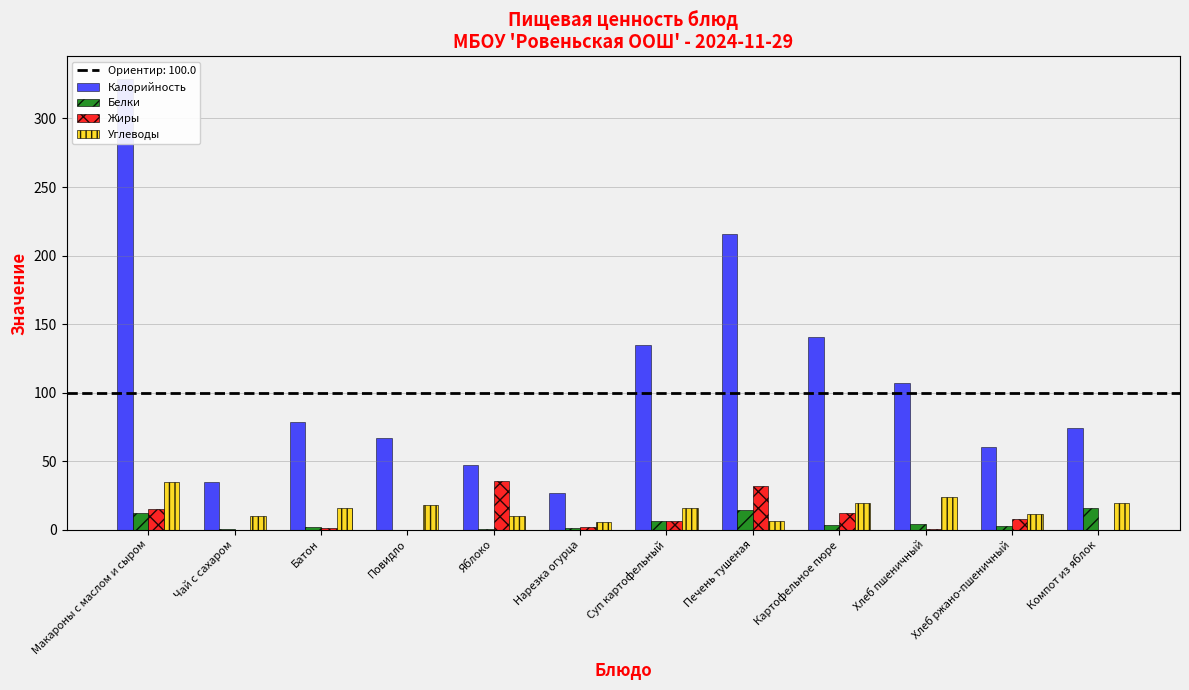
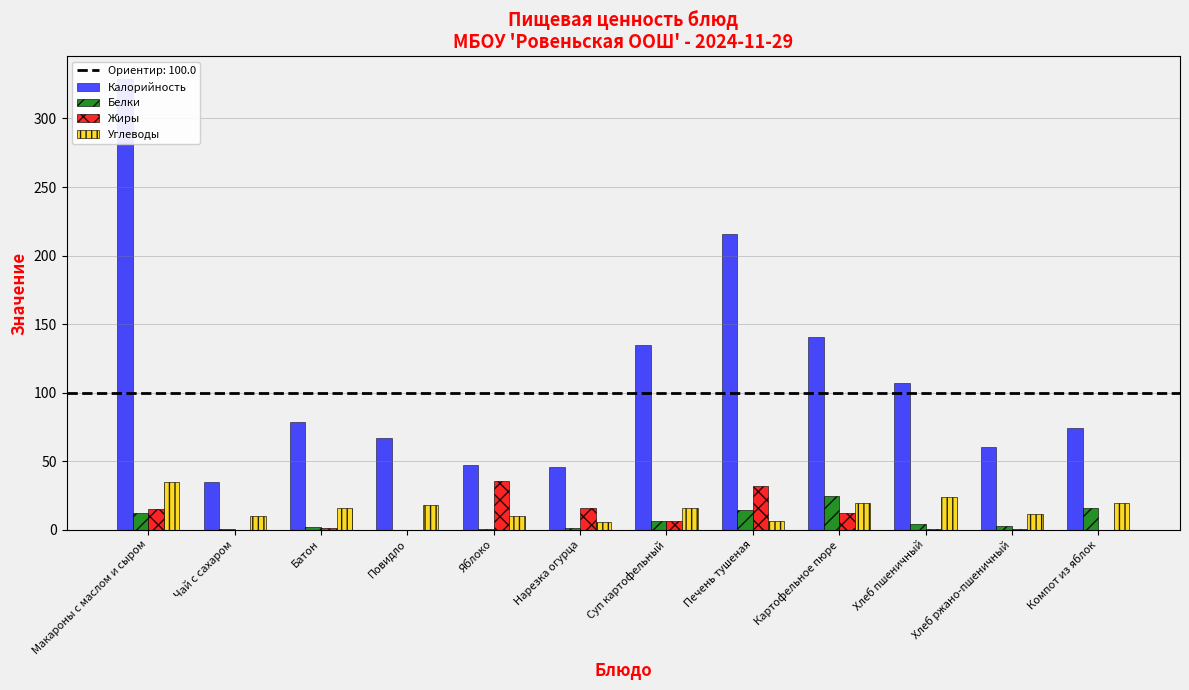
Калорийность, Нарезка огурца: 27 -> 46
Жиры, Нарезка огурца: 2 -> 15
Белки, Картофельное пюре: 3 -> 24
Жиры, Хлеб ржано-пшеничный: 8 -> 0
